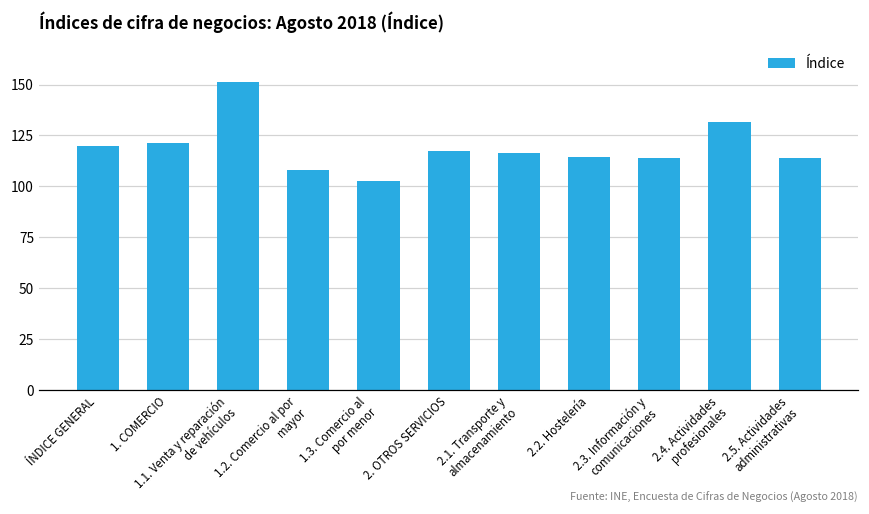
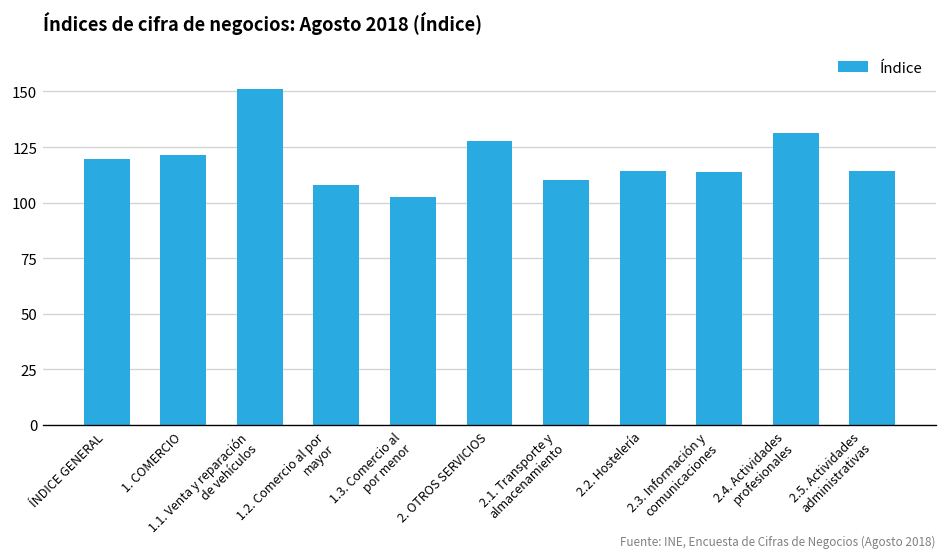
2. OTROS SERVICIOS: 117 -> 128
2.1. Transporte y almacenamiento: 116 -> 110
